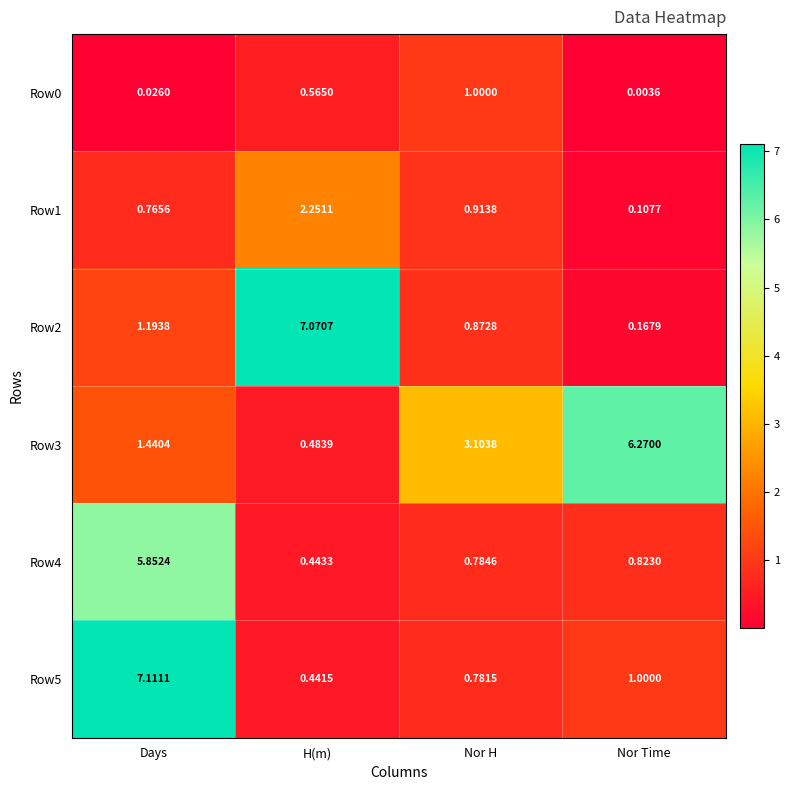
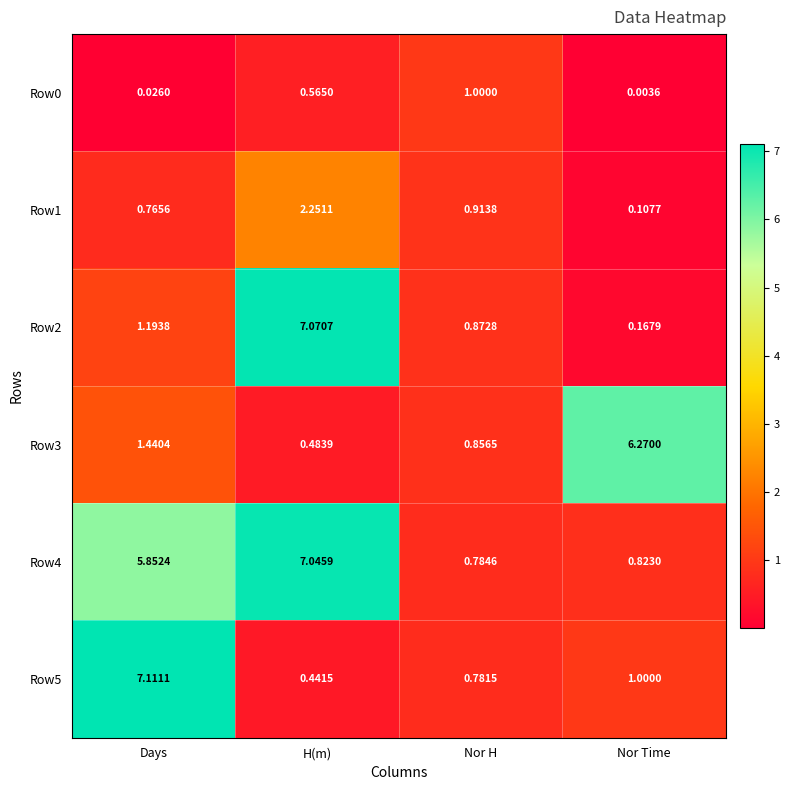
Row3, Nor H: 3.1038 -> 0.8565
Row4, H(m): 0.4433 -> 7.0459
